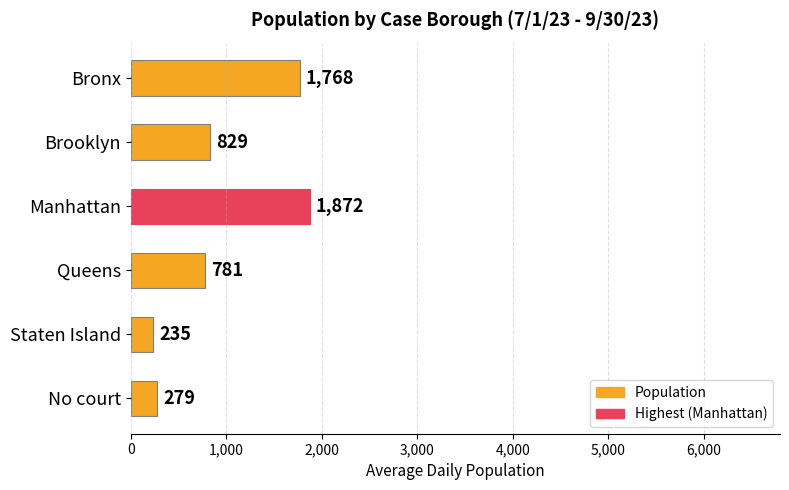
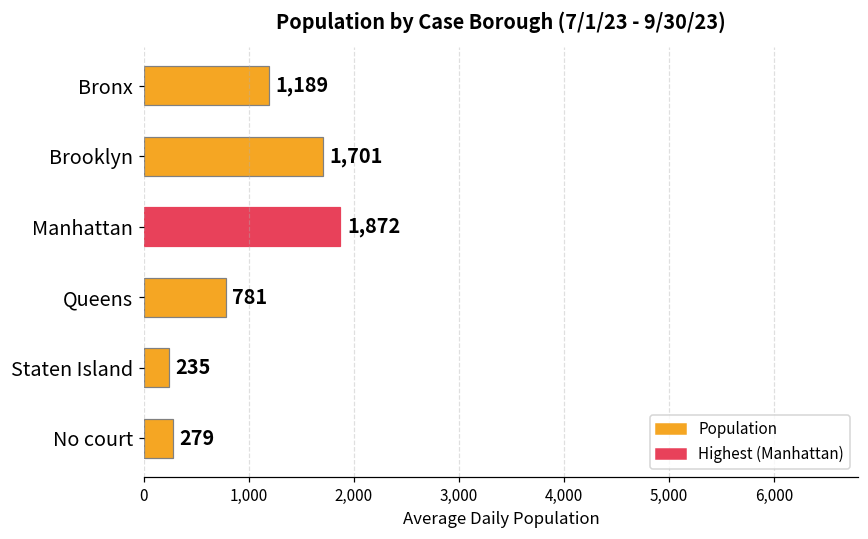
Bronx: 1,768 -> 1,189
Brooklyn: 829 -> 1,701
